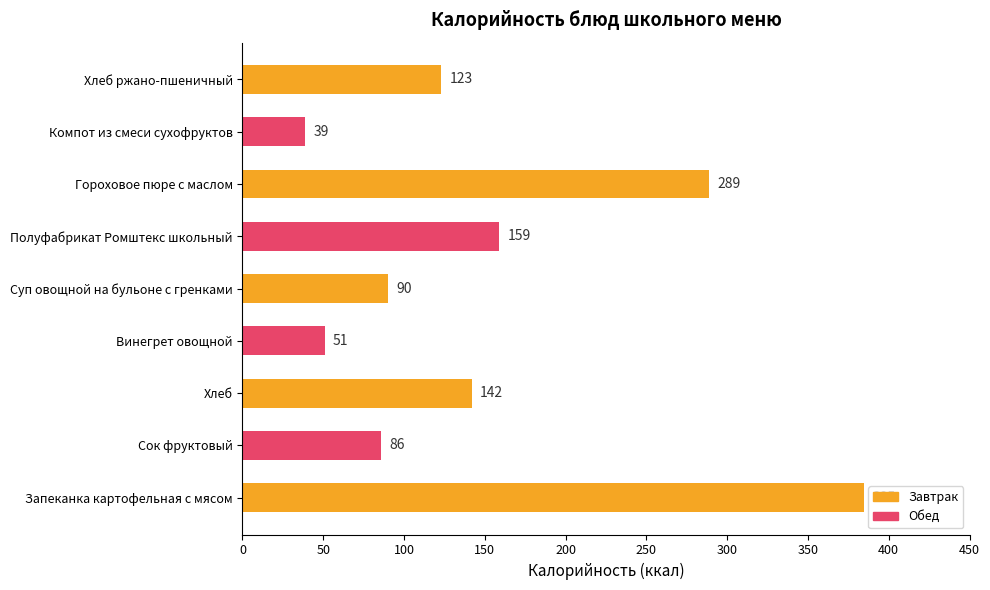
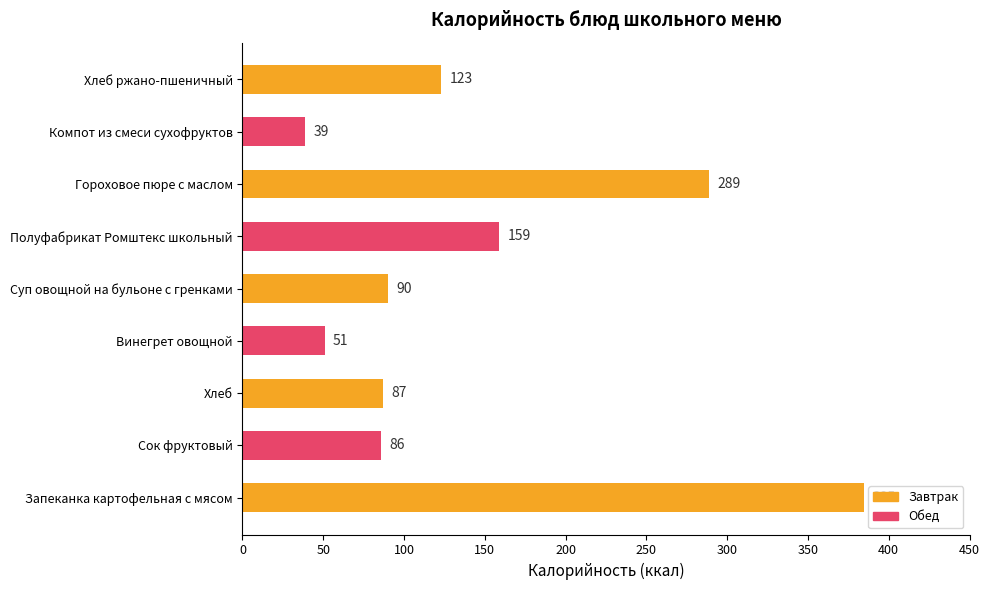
Хлеб: 142 -> 87
